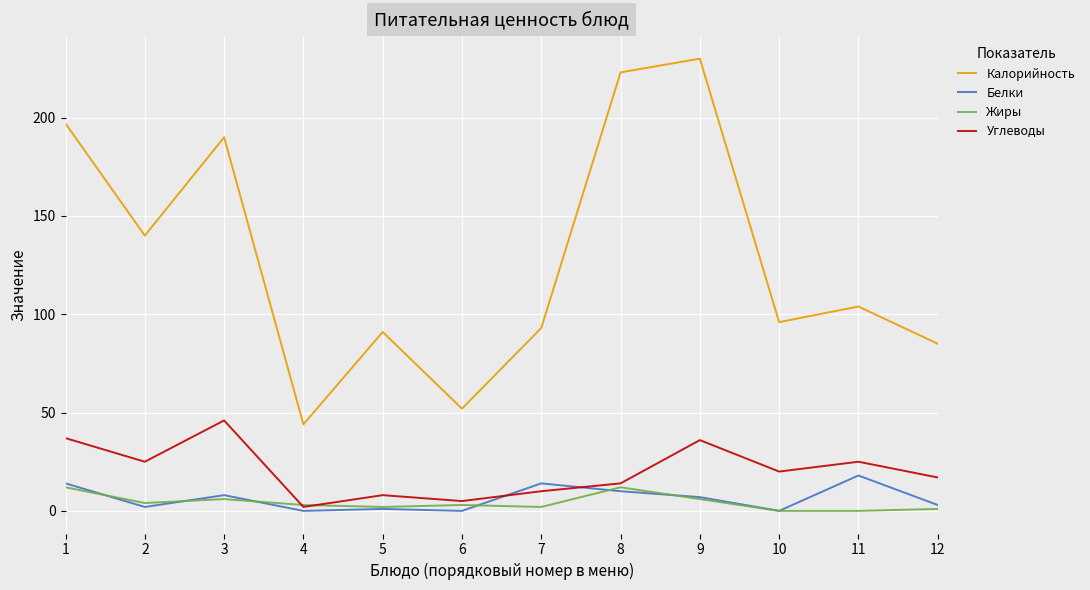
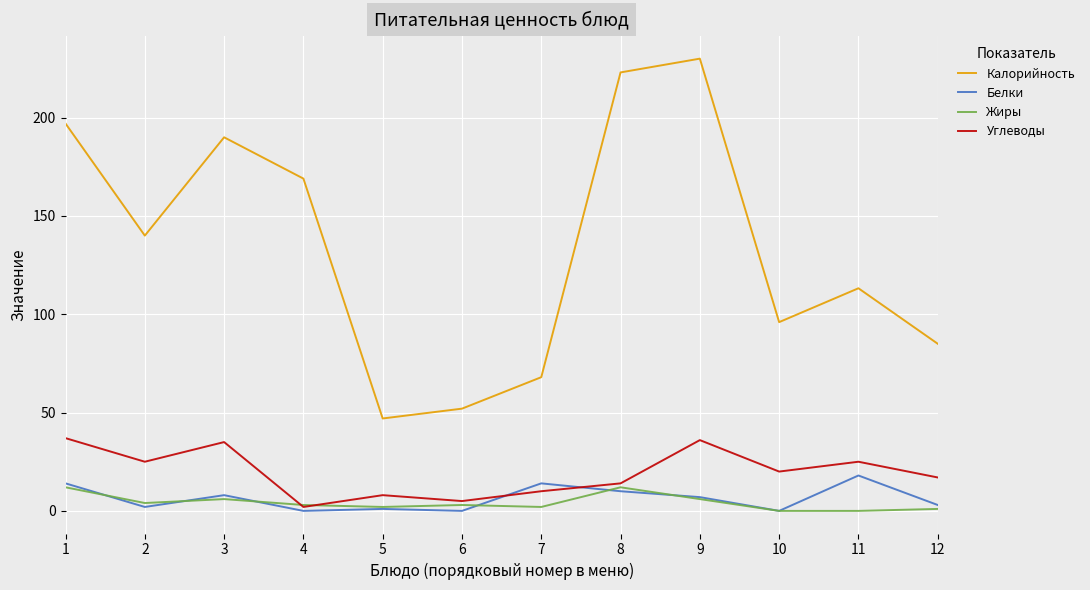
Углеводы, 3: 46 -> 35
Калорийность, 4: 44 -> 169
Калорийность, 5: 91 -> 47
Калорийность, 7: 93 -> 68
Калорийность, 11: 104 -> 113
